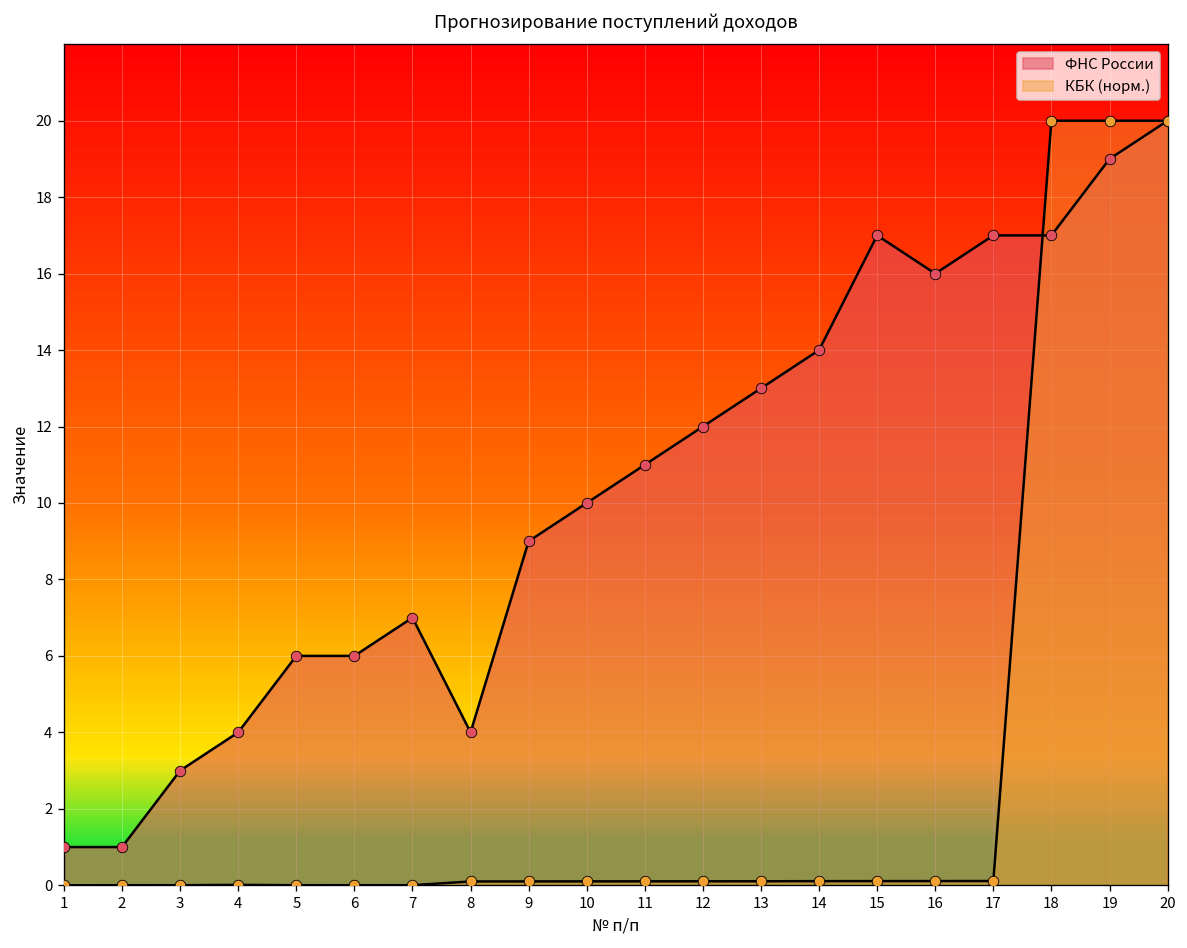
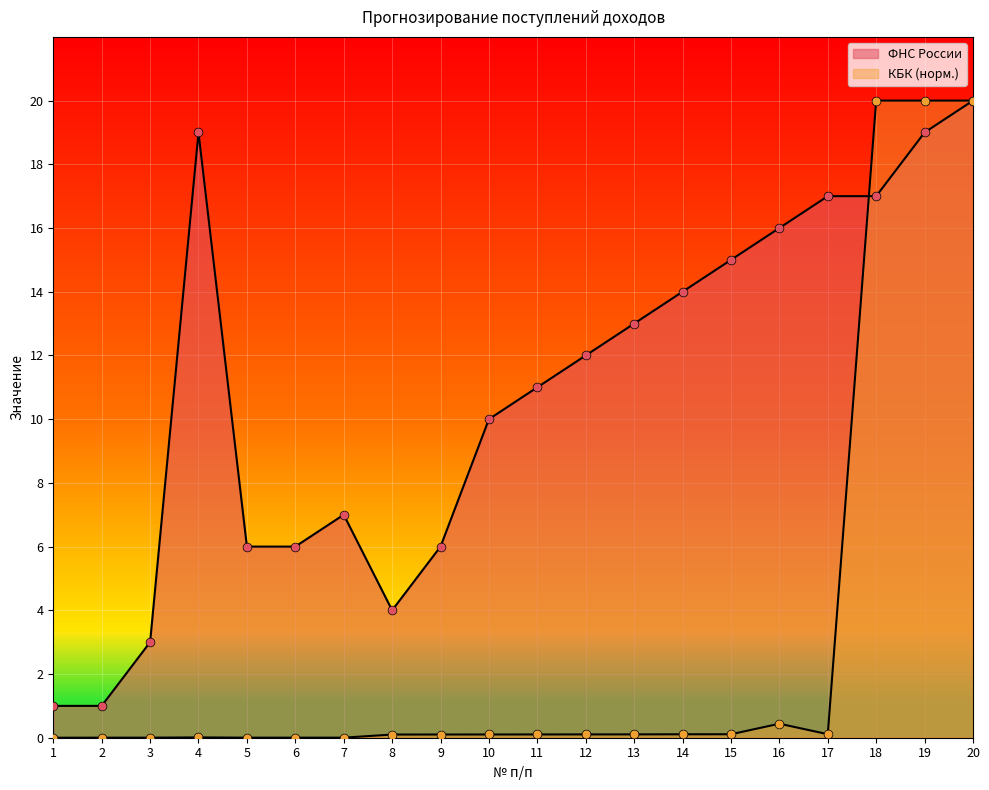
ФНС России, 4: 4 -> 19
ФНС России, 9: 9 -> 6
ФНС России, 15: 17 -> 15
КБК (норм.), 16: 0.1 -> 0.4
